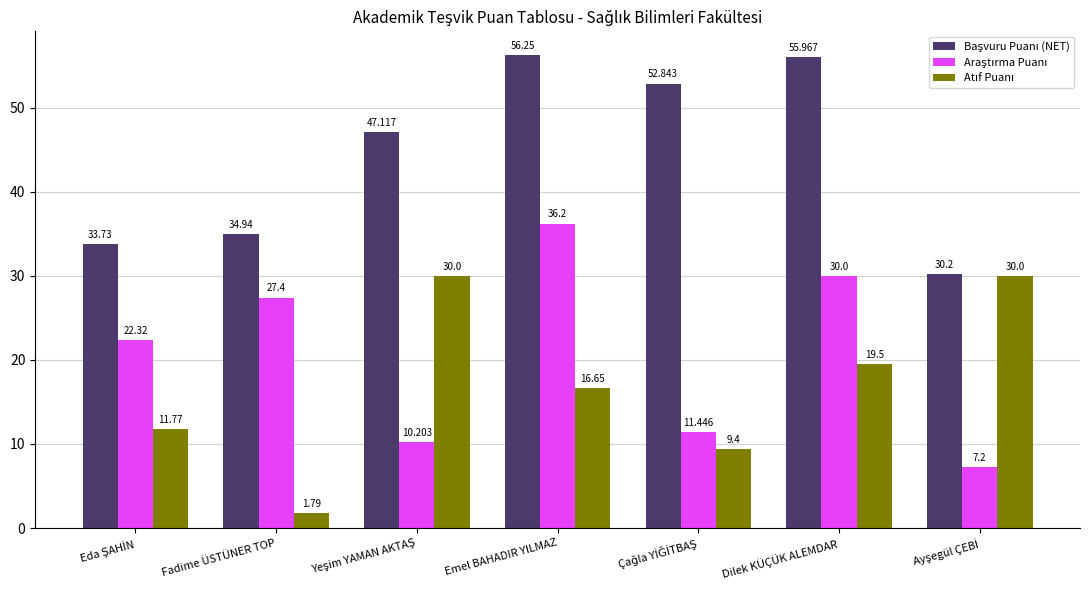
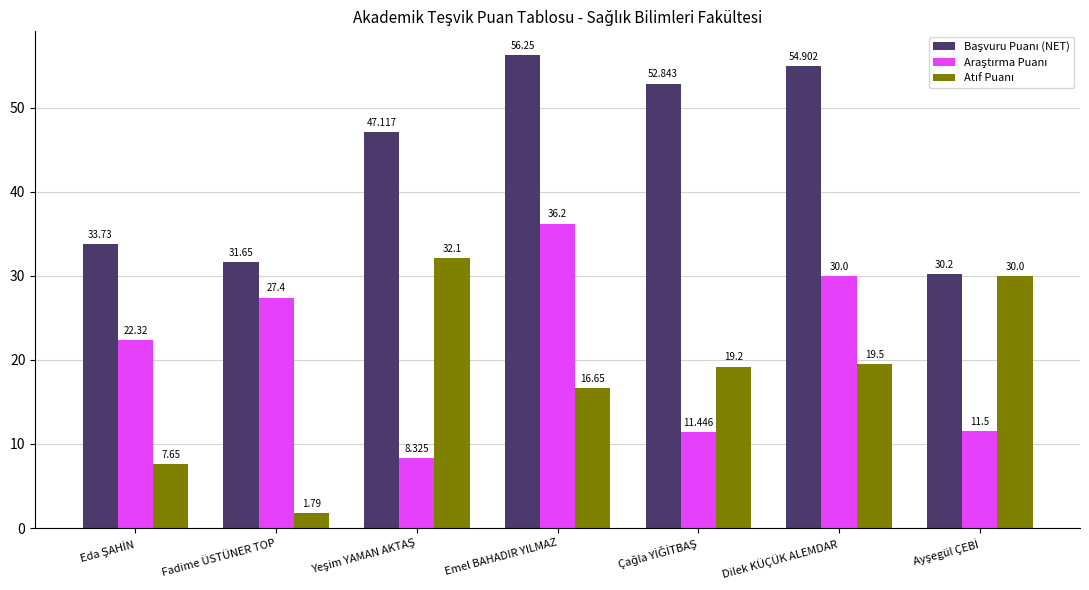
Atıf Puanı, Eda ŞAHİN: 11.77 -> 7.65
Başvuru Puanı (NET), Fadime ÜSTÜNER TOP: 34.94 -> 31.65
Araştırma Puanı, Yeşim YAMAN AKTAŞ: 10.203 -> 8.325
Atıf Puanı, Yeşim YAMAN AKTAŞ: 30.0 -> 32.1
Atıf Puanı, Çağla YİĞİTBAŞ: 9.4 -> 19.2
Başvuru Puanı (NET), Dilek KÜÇÜK ALEMDAR: 55.967 -> 54.902
Araştırma Puanı, Ayşegül ÇEBİ: 7.2 -> 11.5
